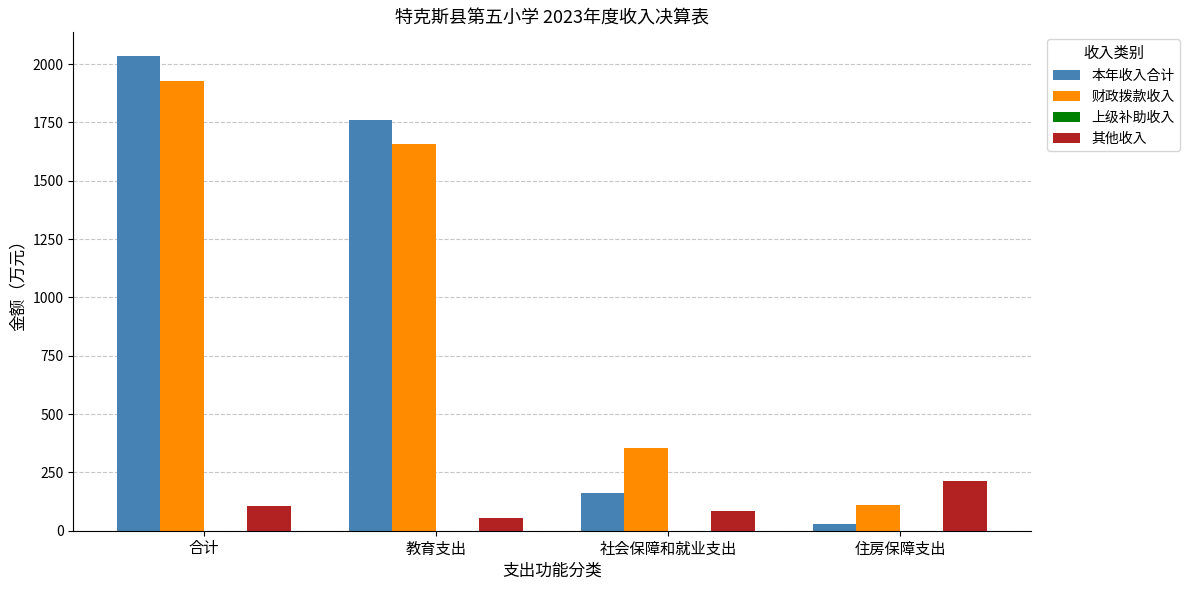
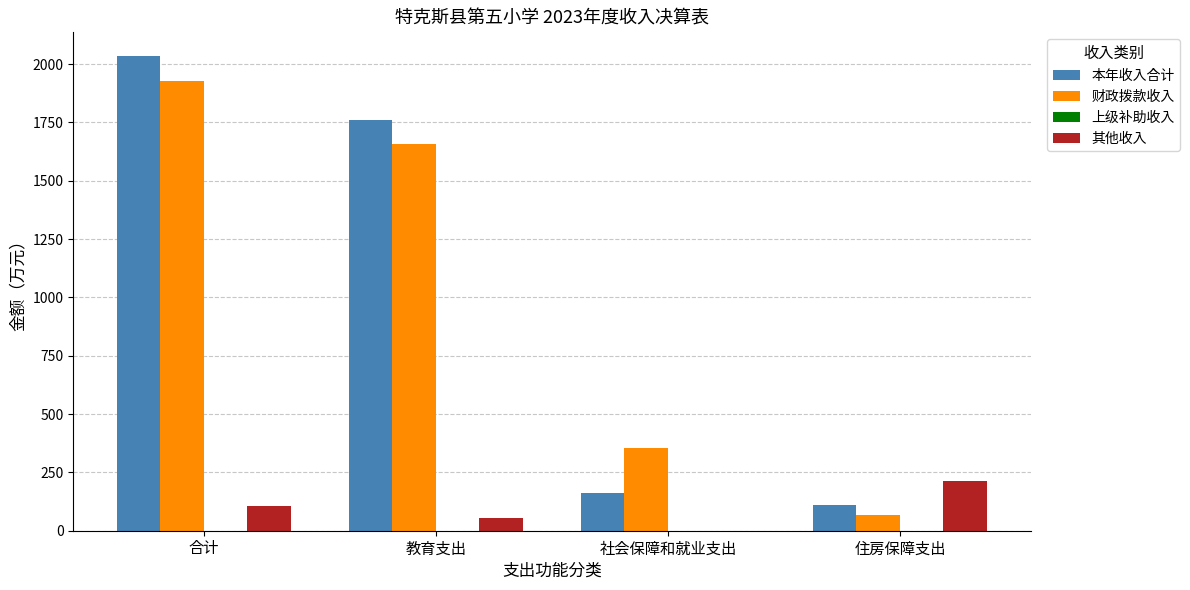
其他收入, 社会保障和就业支出: 80 -> 0
本年收入合计, 住房保障支出: 30 -> 110
财政拨款收入, 住房保障支出: 110 -> 70
